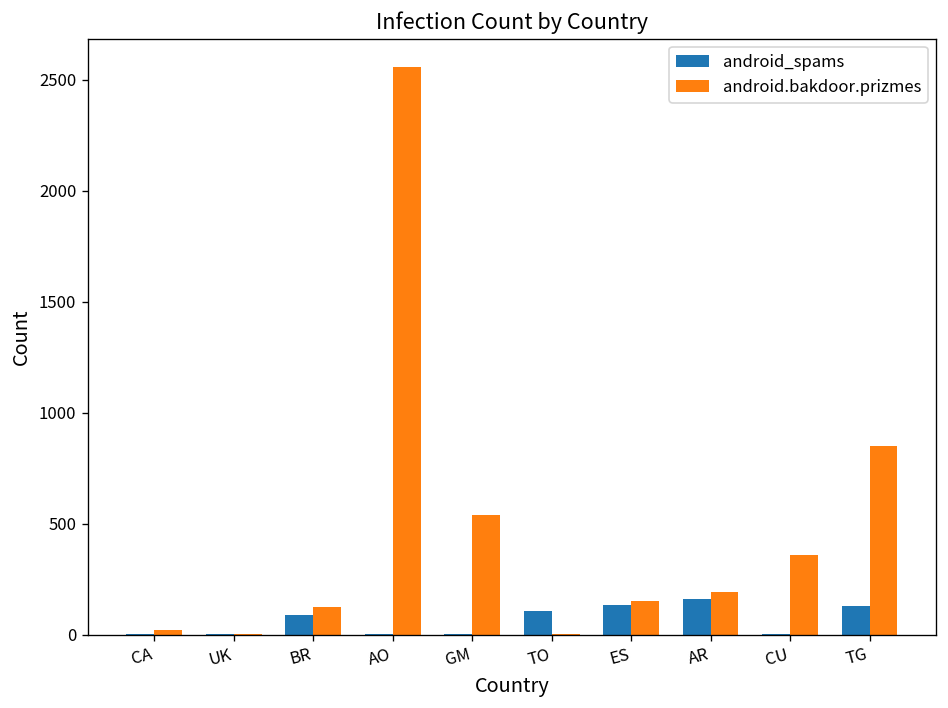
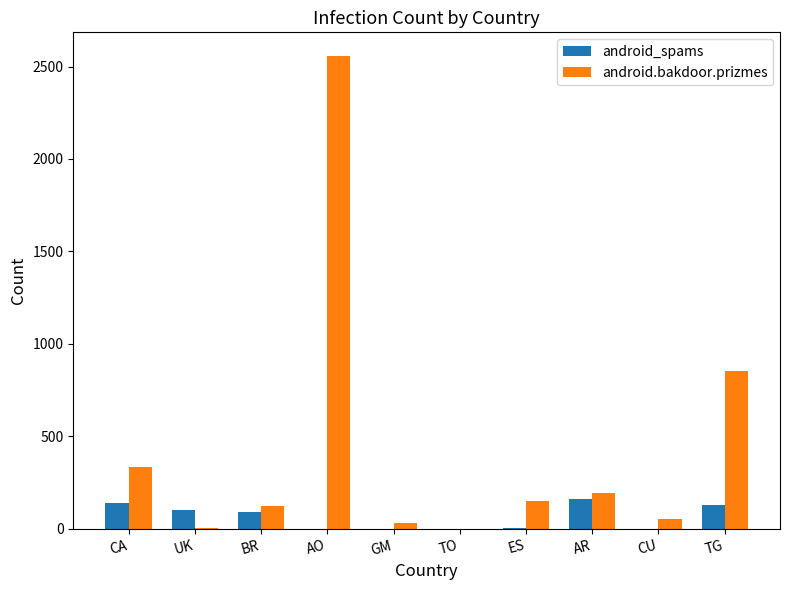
android_spams, CA: 0 -> 140
android.bakdoor.prizmes, CA: 20 -> 340
android_spams, UK: 0 -> 100
android.bakdoor.prizmes, GM: 540 -> 30
android_spams, TO: 110 -> 0
android_spams, ES: 130 -> 0
android.bakdoor.prizmes, CU: 360 -> 50
